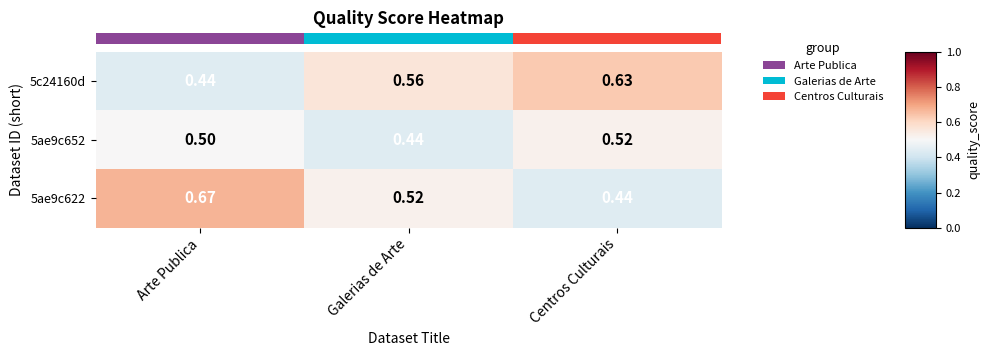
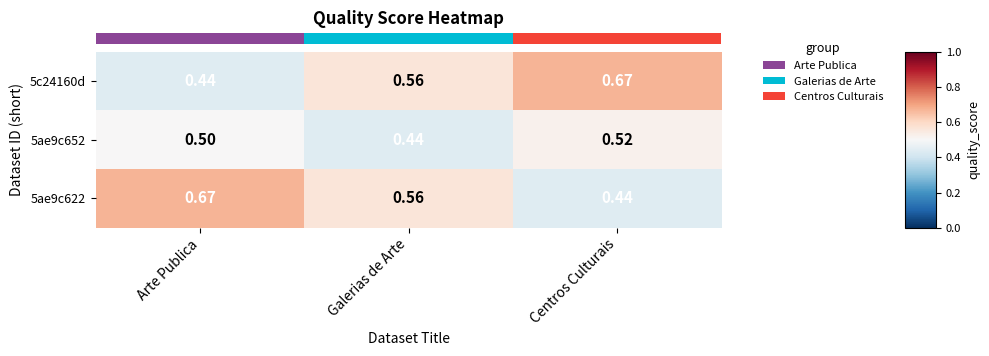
5c24160d, Centros Culturais: 0.63 -> 0.67
5ae9c622, Galerias de Arte: 0.52 -> 0.56
